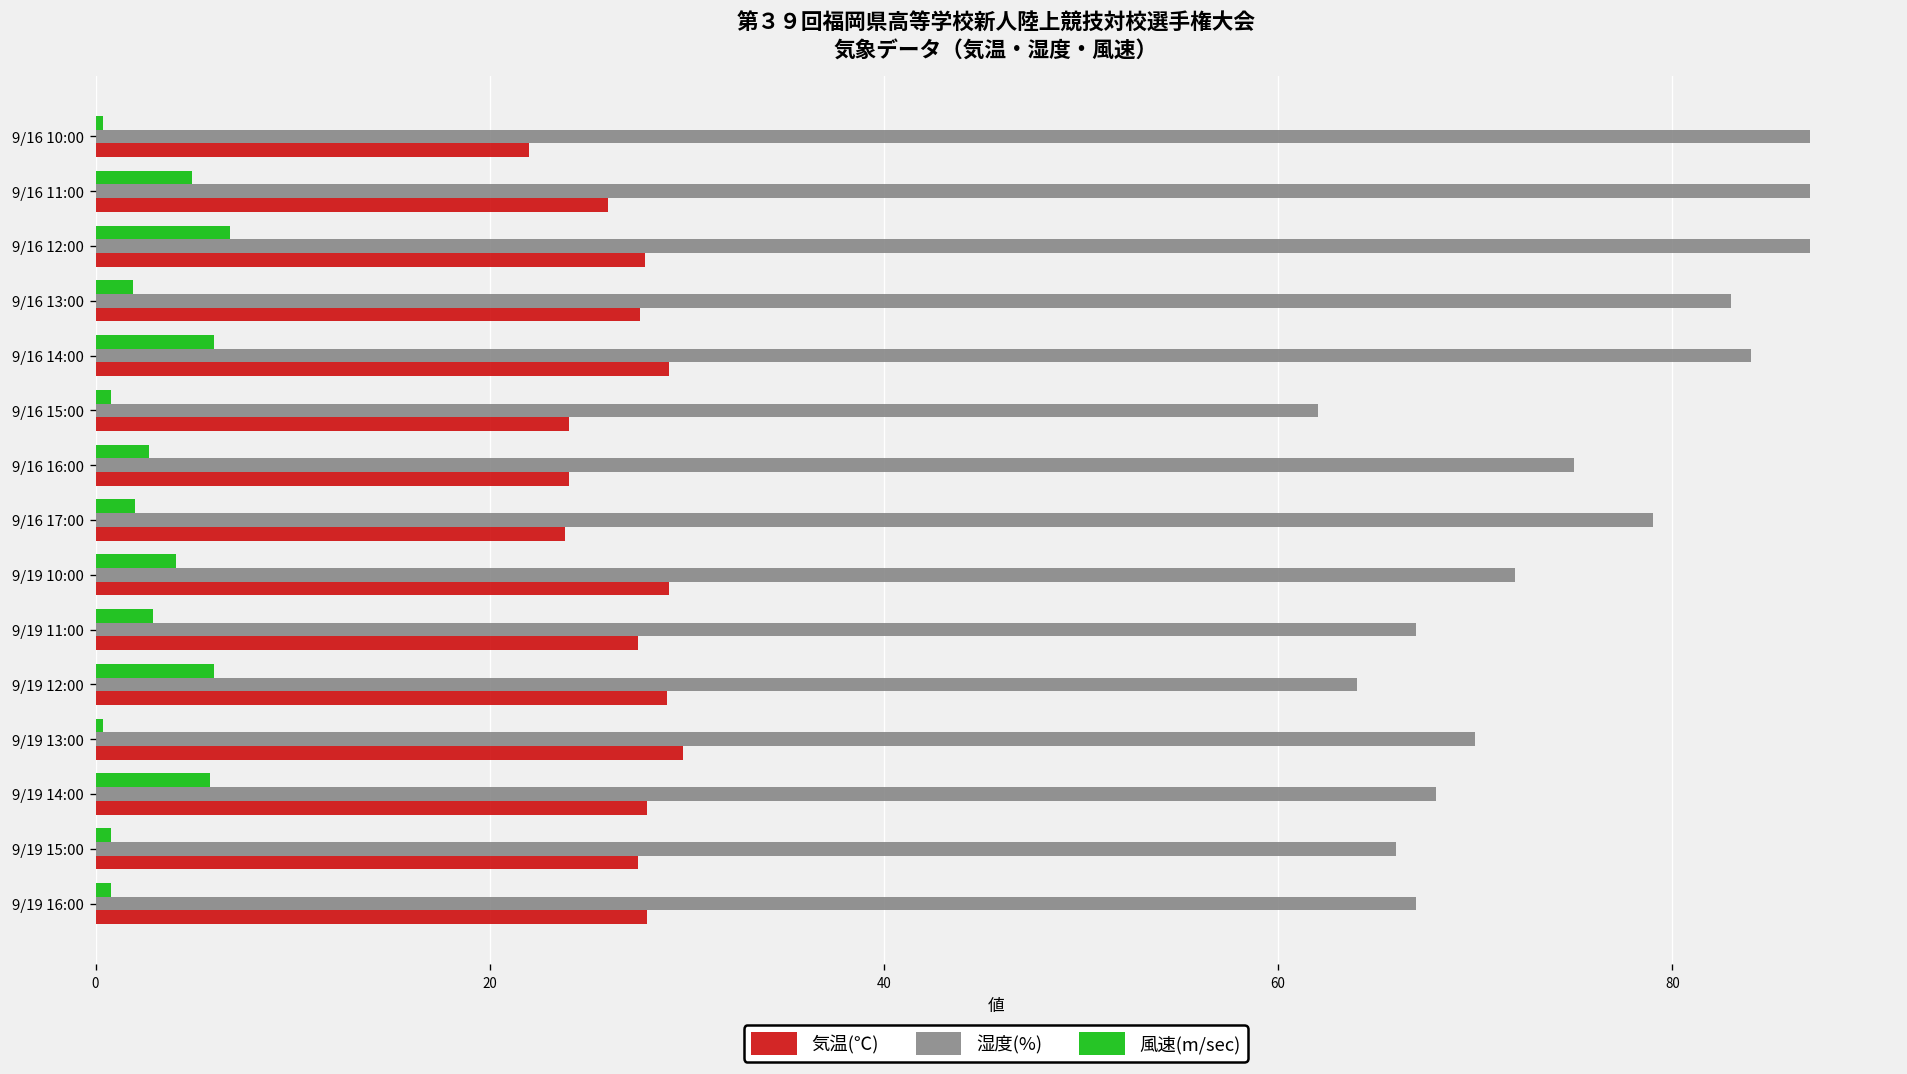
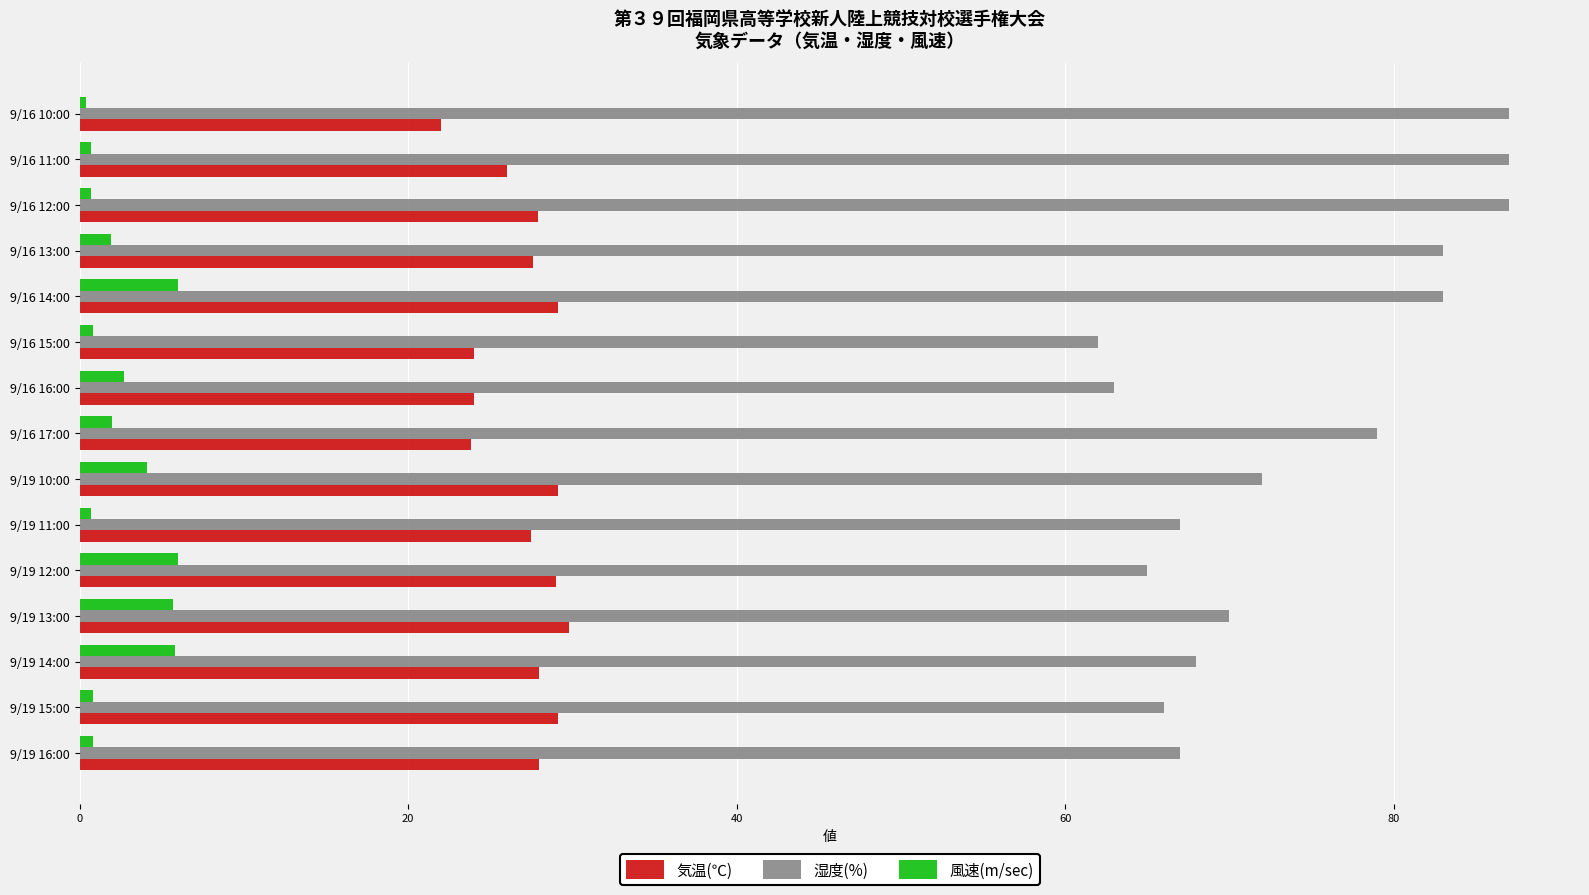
風速(m/sec), 9/16 11:00: 4.9 -> 0.7
風速(m/sec), 9/16 12:00: 6.8 -> 0.7
湿度(%), 9/16 14:00: 84 -> 83
湿度(%), 9/16 16:00: 75 -> 63
風速(m/sec), 9/19 11:00: 2.9 -> 0.7
湿度(%), 9/19 12:00: 64 -> 65
風速(m/sec), 9/19 13:00: 0.4 -> 5.7
気温(℃), 9/19 15:00: 27.5 -> 29.1
